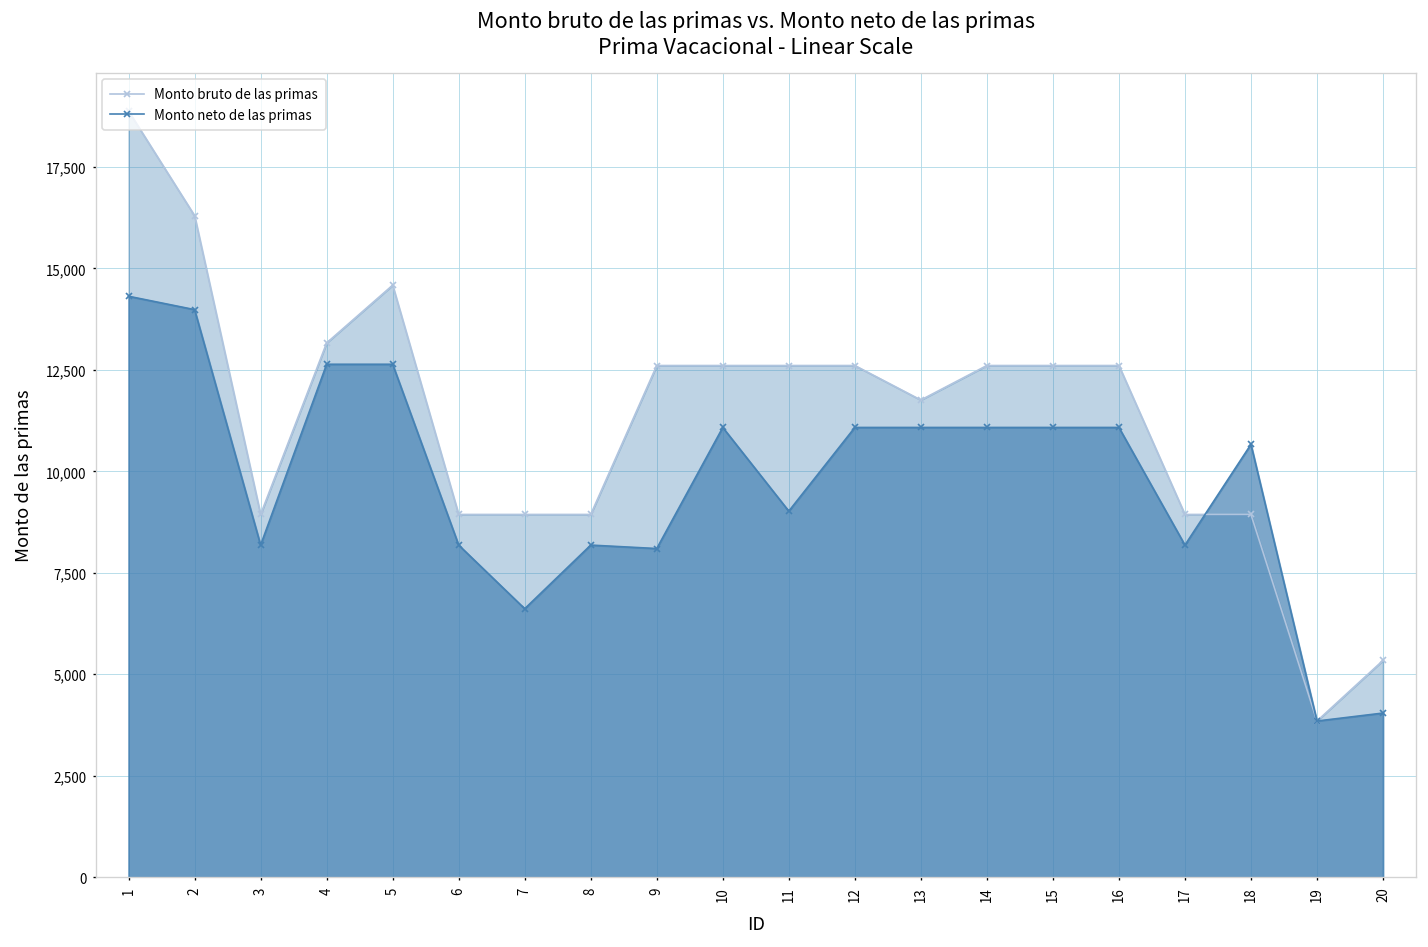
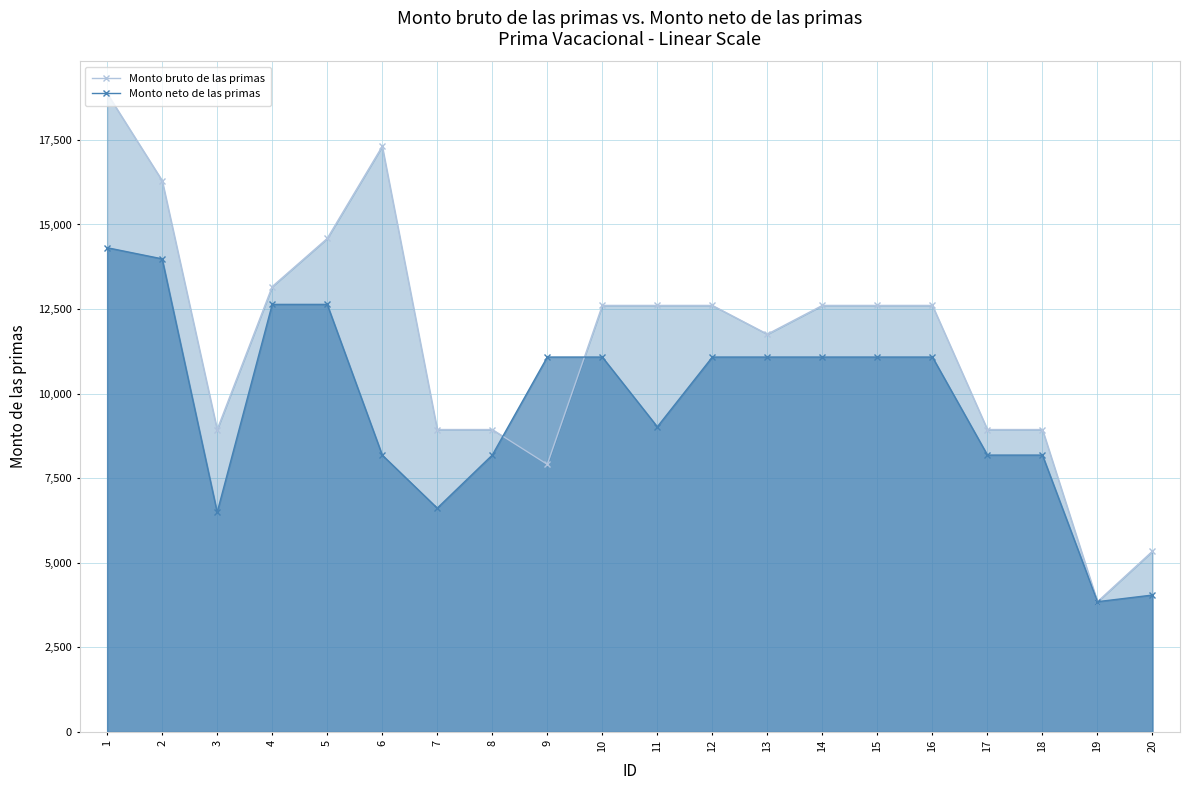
Monto neto de las primas, 3: 8,200 -> 6,500
Monto bruto de las primas, 6: 8,900 -> 17,300
Monto bruto de las primas, 9: 12,600 -> 7,900
Monto neto de las primas, 9: 8,100 -> 11,100
Monto neto de las primas, 18: 10,700 -> 8,200
